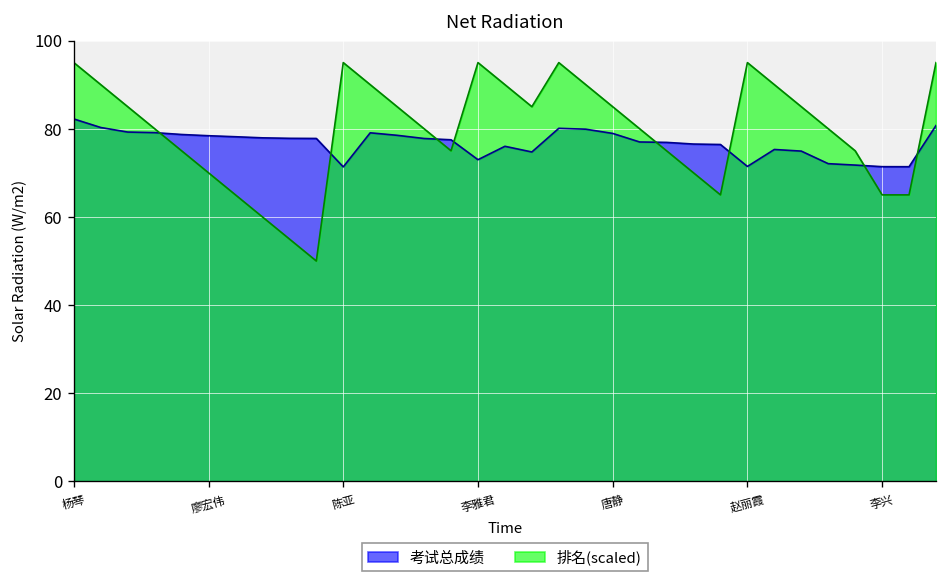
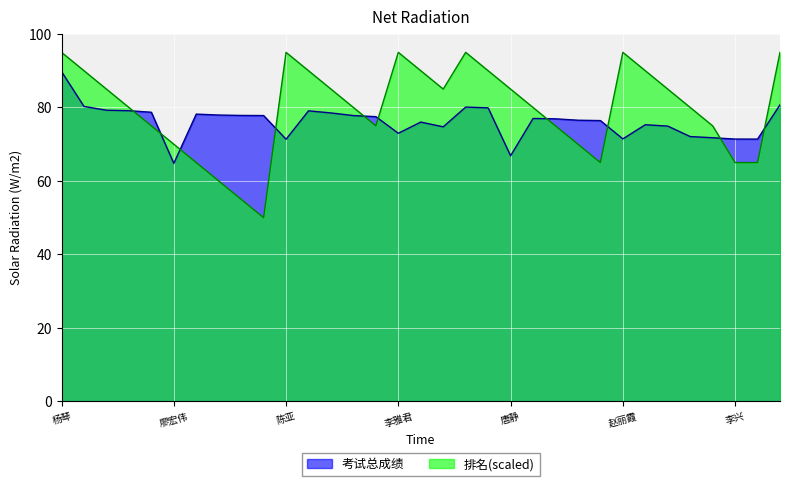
考试总成绩, 杨琴: 82 -> 90
考试总成绩, 廖宏伟: 78 -> 65
考试总成绩, 唐静: 79 -> 67
